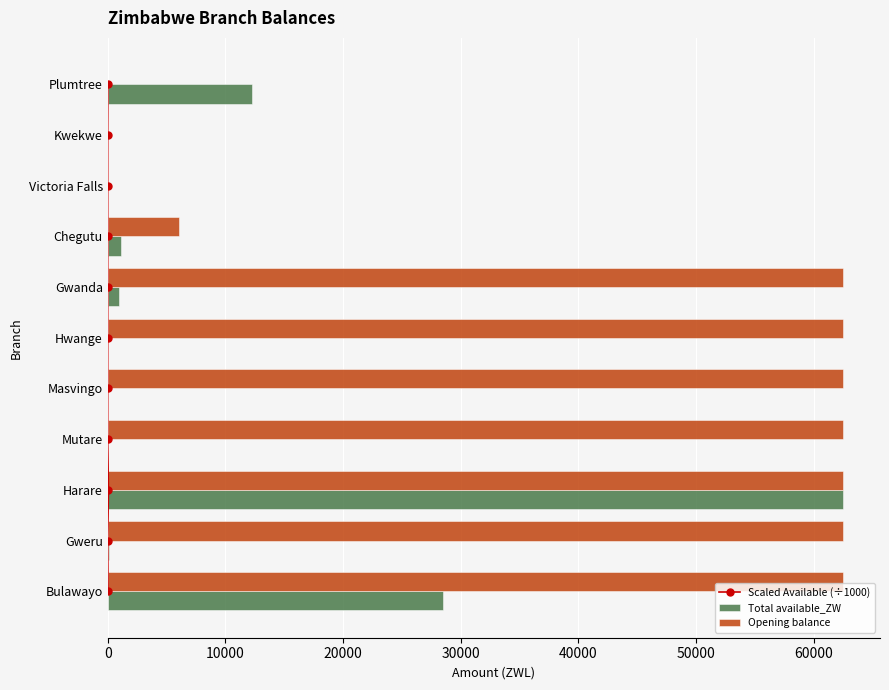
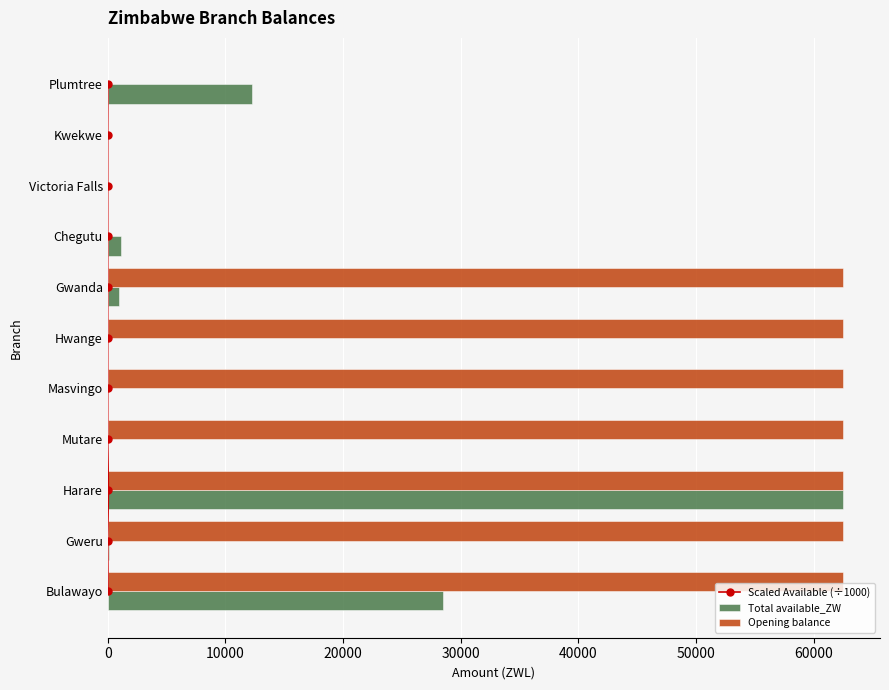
Opening balance, Chegutu: 6100 -> 0
